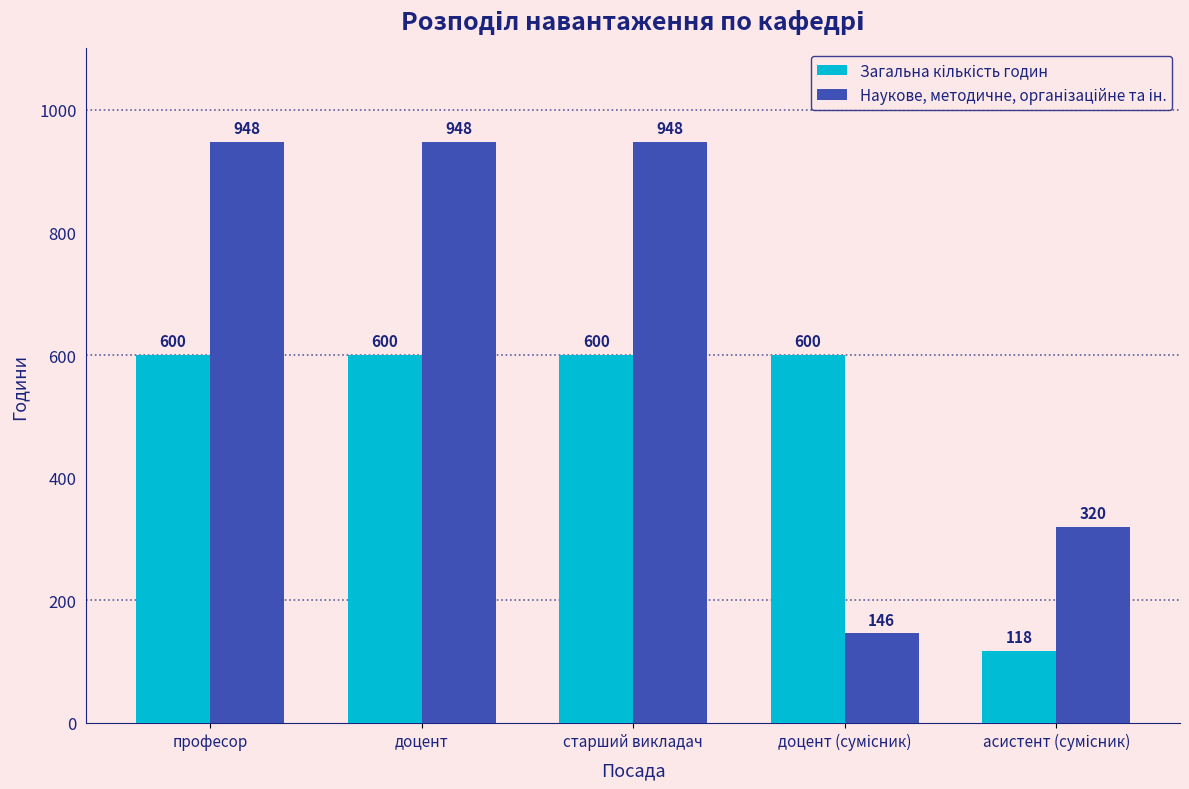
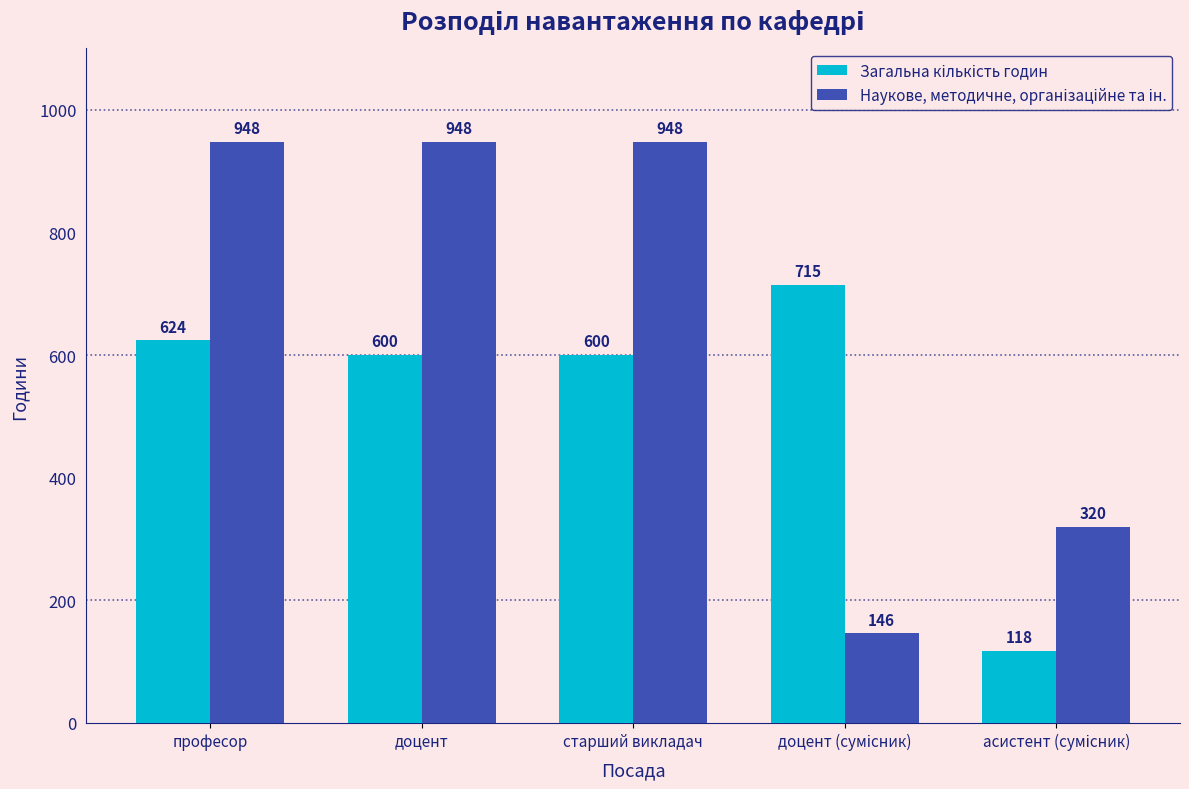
Загальна кількість годин, професор: 600 -> 624
Загальна кількість годин, доцент (сумісник): 600 -> 715
